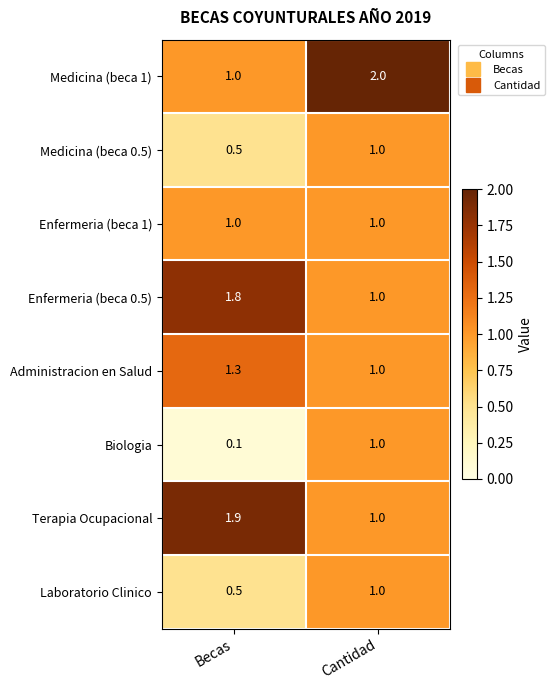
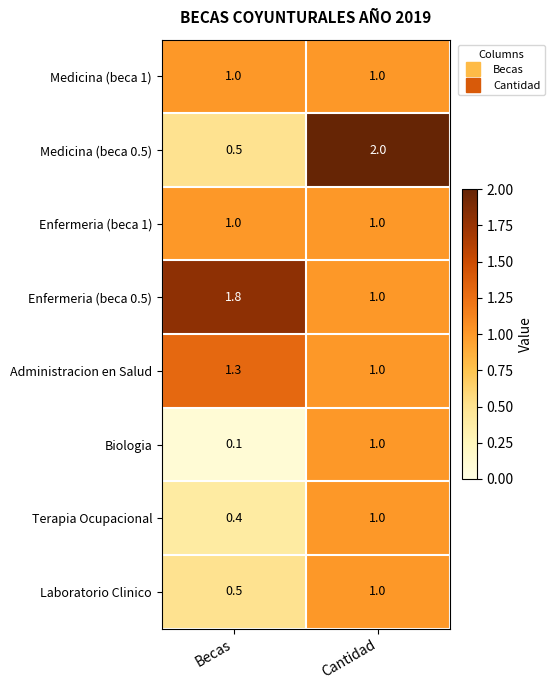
Medicina (beca 1), Cantidad: 2.0 -> 1.0
Medicina (beca 0.5), Cantidad: 1.0 -> 2.0
Terapia Ocupacional, Becas: 1.9 -> 0.4
